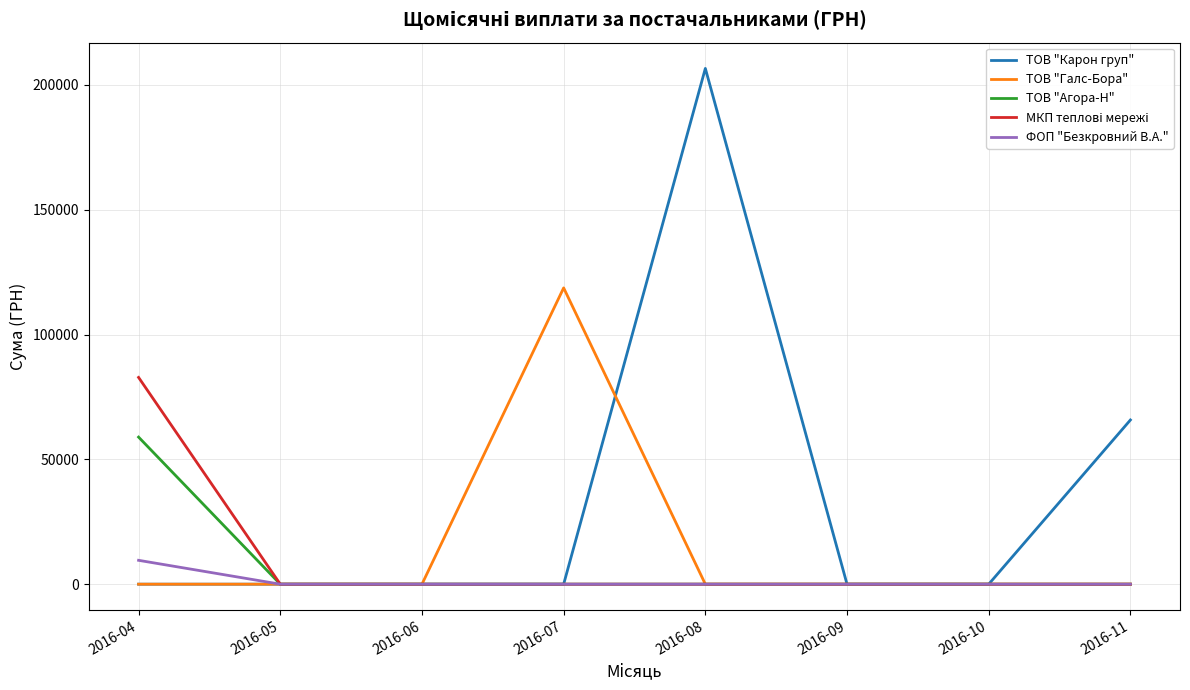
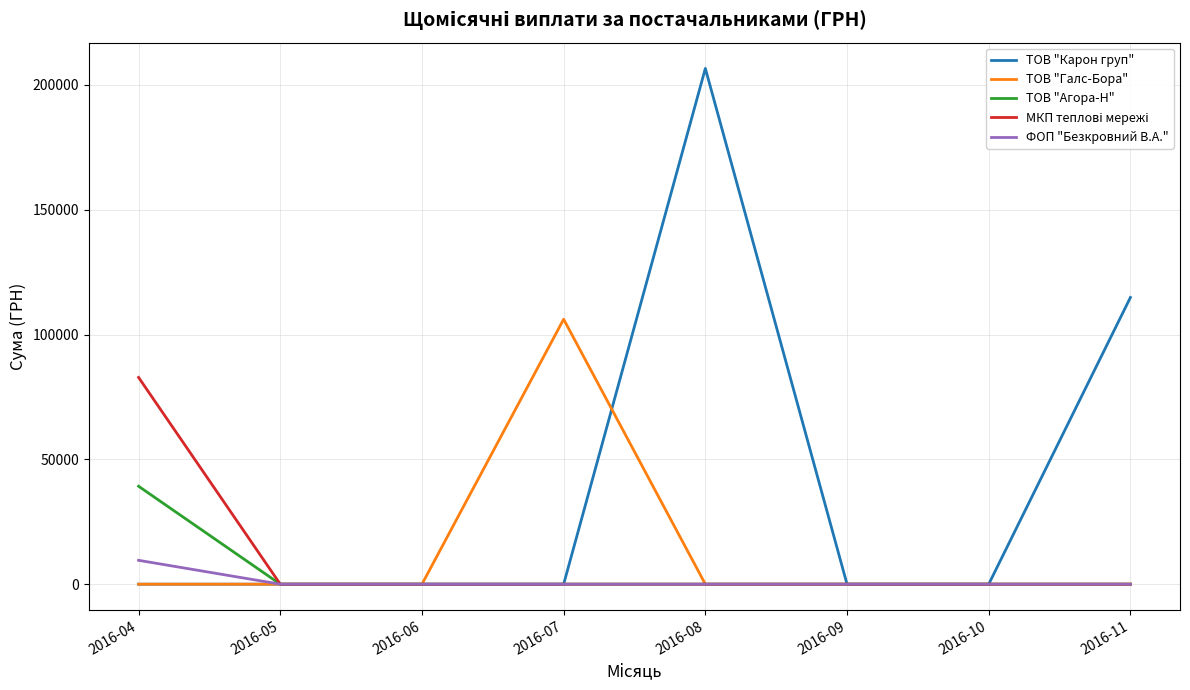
ТОВ "Агора-Н", 2016-04: 59000 -> 39000
ТОВ "Галс-Бора", 2016-07: 119000 -> 106000
ТОВ "Карон груп", 2016-11: 66000 -> 115000
